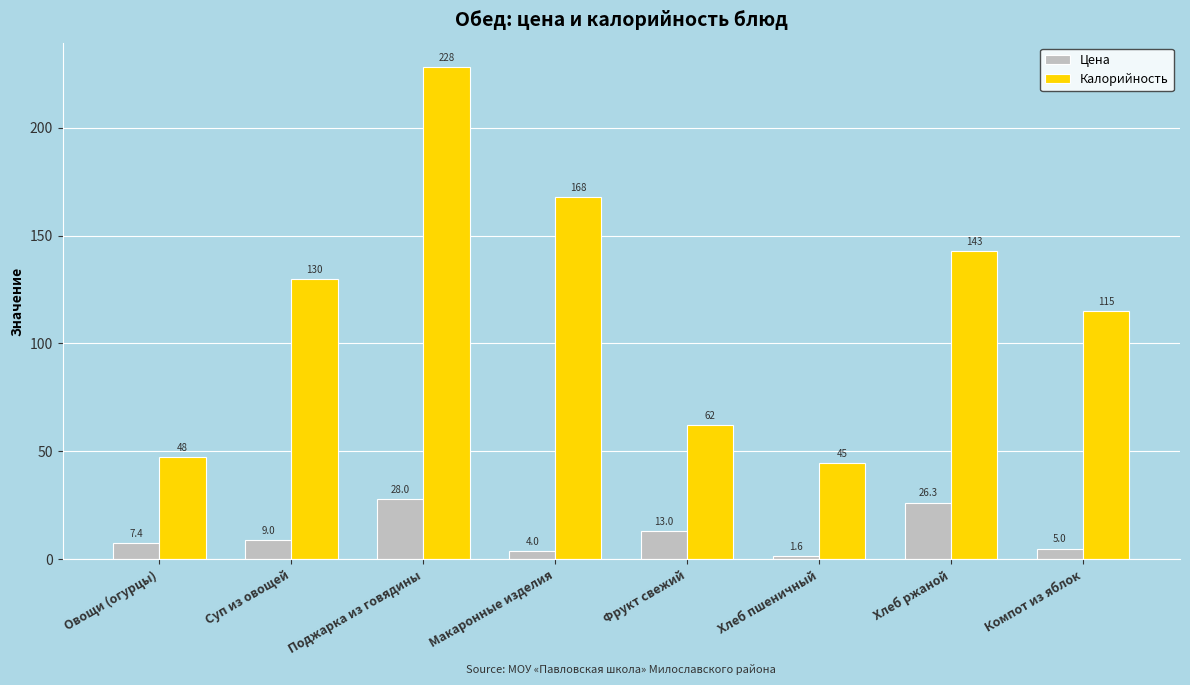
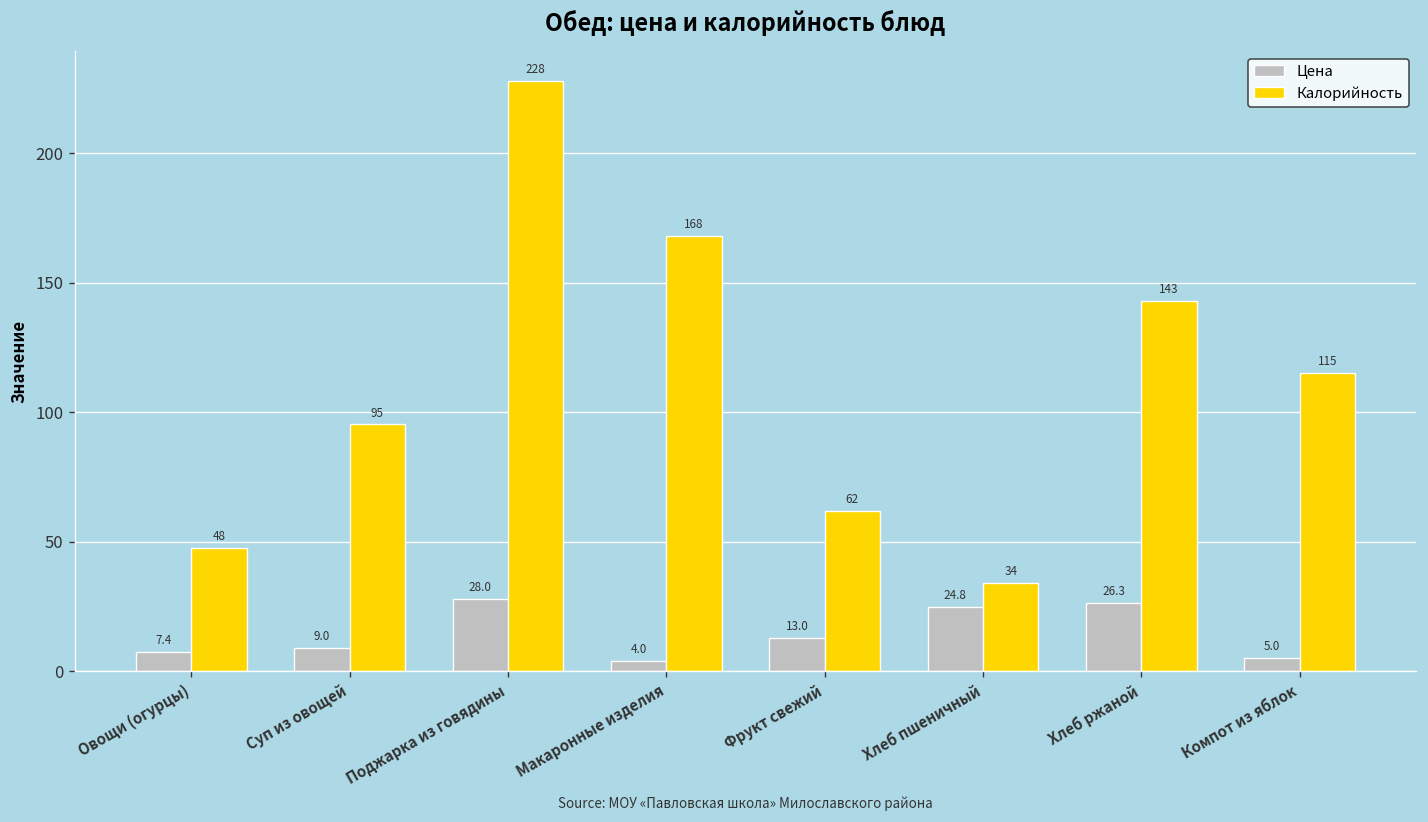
Калорийность, Суп из овощей: 130 -> 95
Цена, Хлеб пшеничный: 1.6 -> 24.8
Калорийность, Хлеб пшеничный: 45 -> 34
